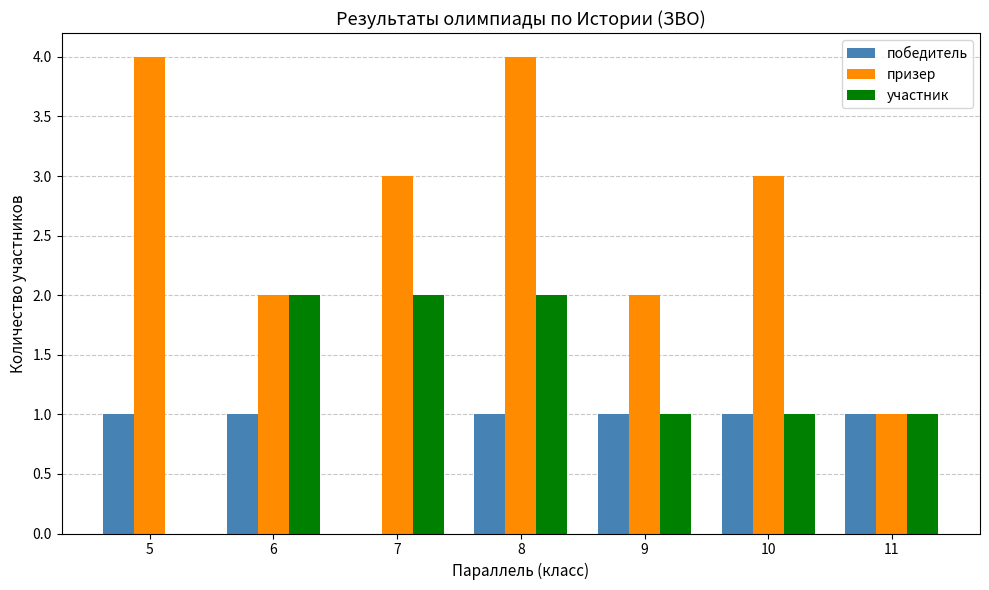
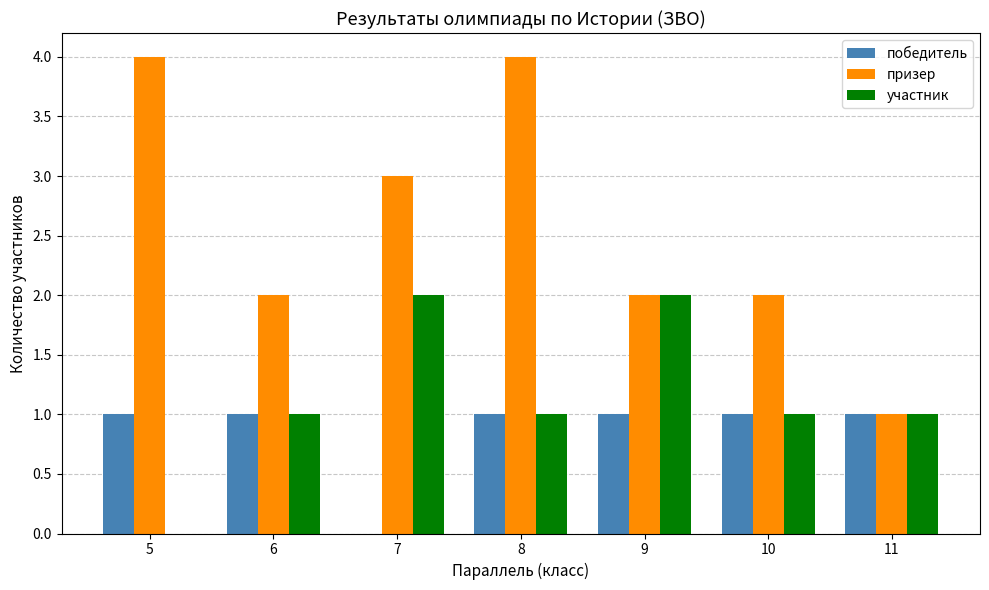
участник, 6: 2 -> 1
участник, 8: 2 -> 1
участник, 9: 1 -> 2
призер, 10: 3 -> 2
